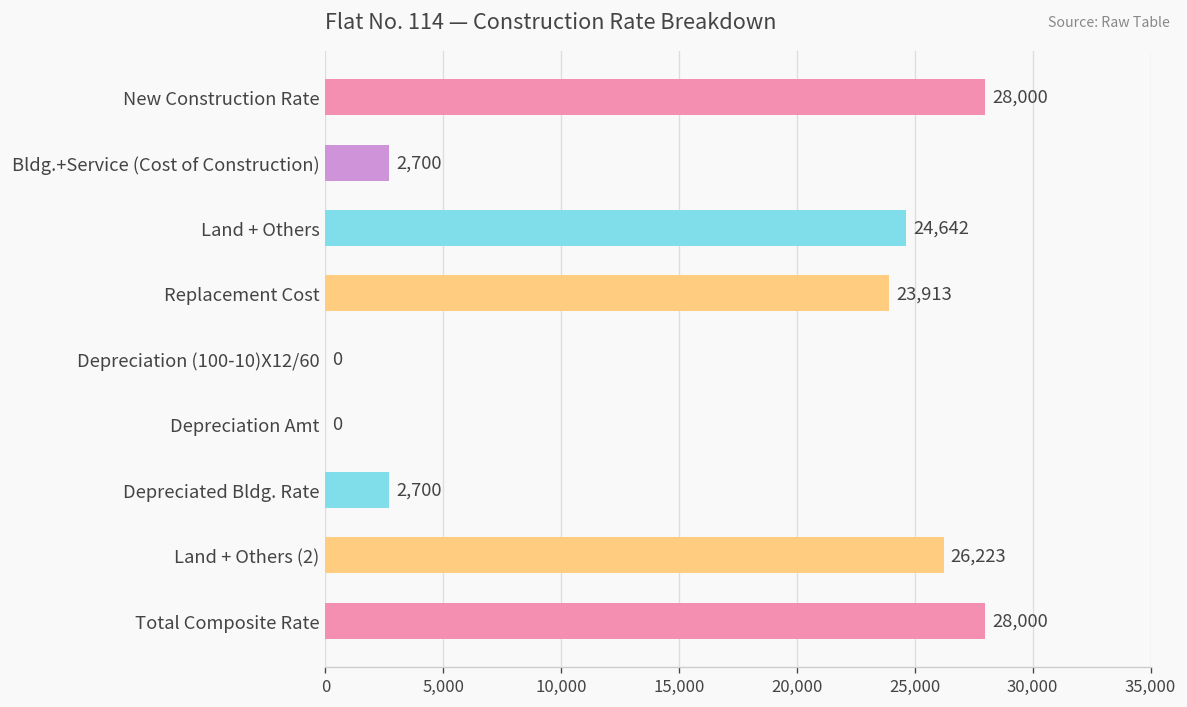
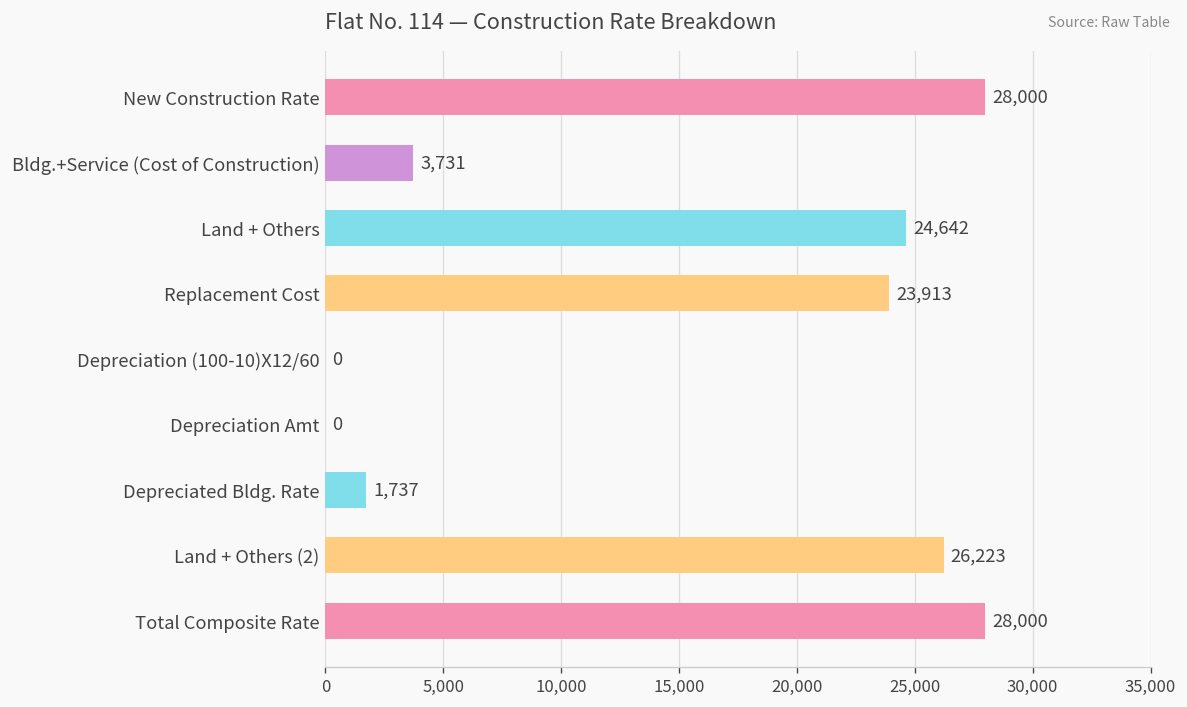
Bldg.+Service (Cost of Construction): 2,700 -> 3,731
Depreciated Bldg. Rate: 2,700 -> 1,737
